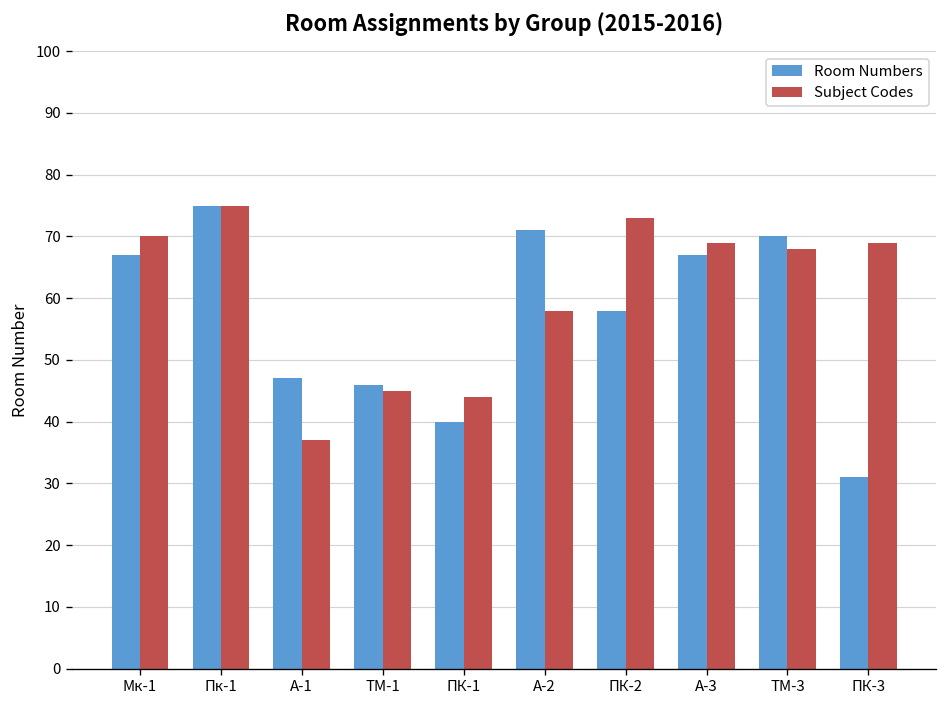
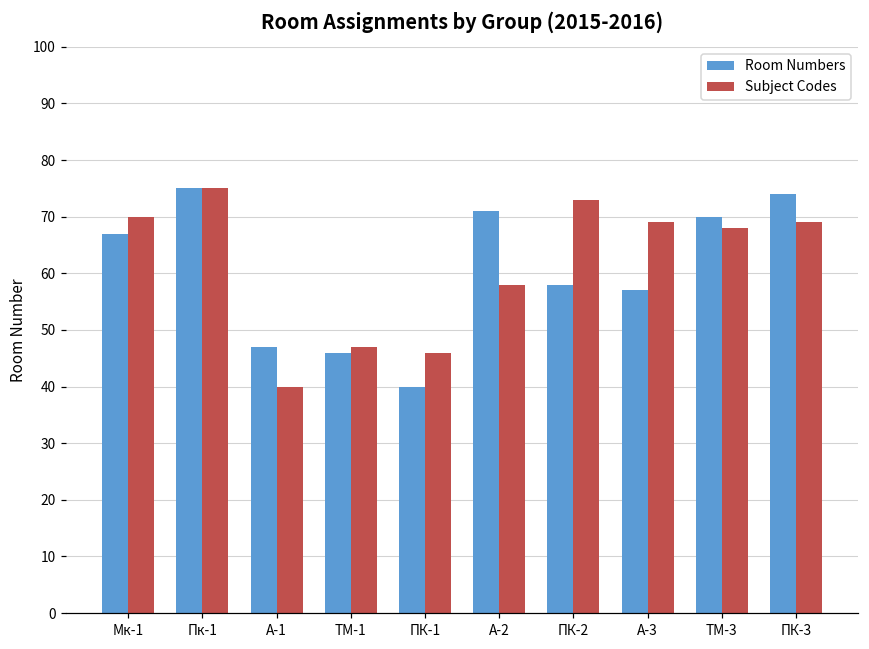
Subject Codes, А-1: 37 -> 40
Subject Codes, ТМ-1: 45 -> 47
Subject Codes, ПК-1: 44 -> 46
Room Numbers, А-3: 67 -> 57
Room Numbers, ПК-3: 31 -> 74
